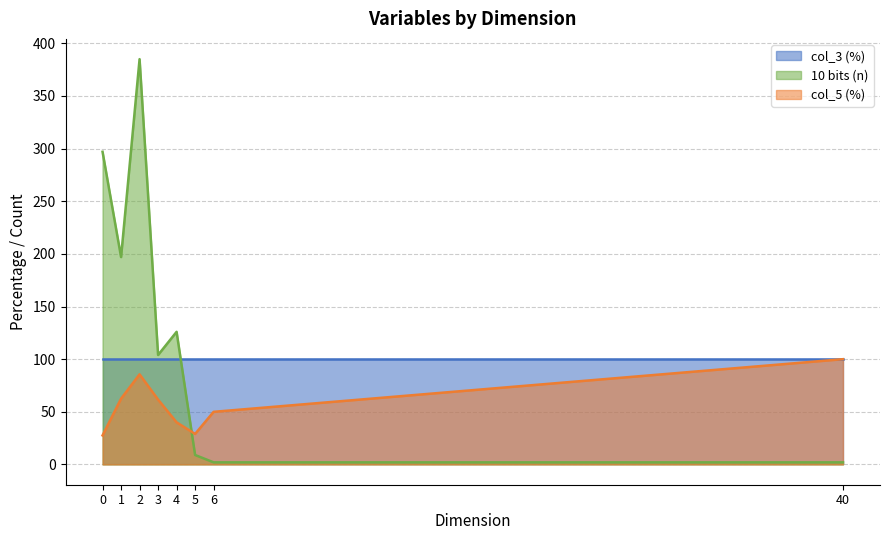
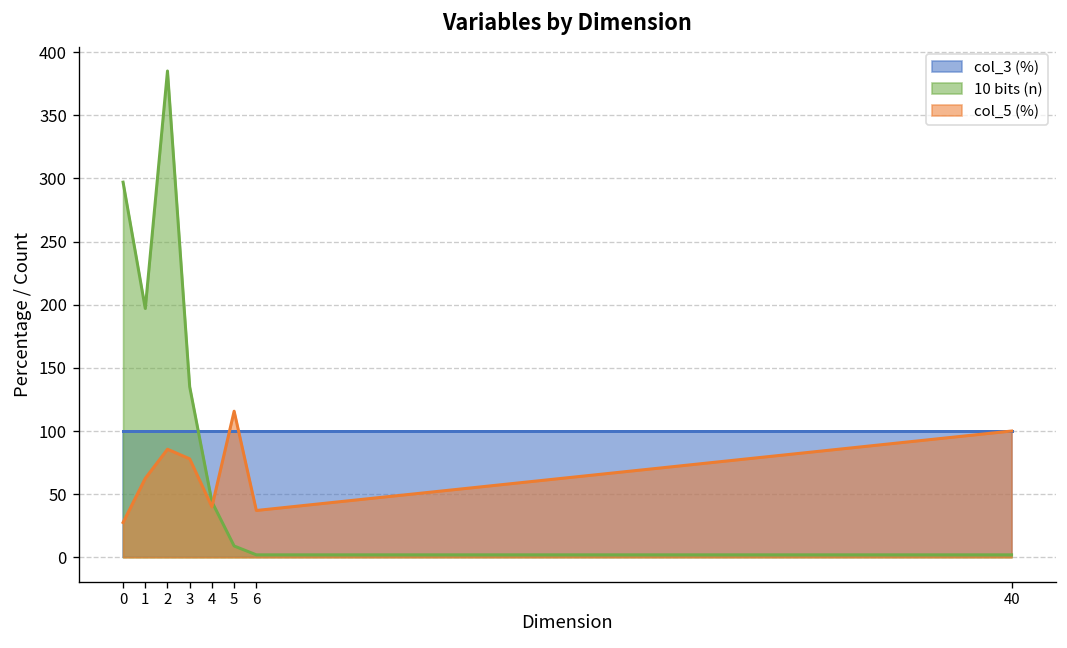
10 bits (n), 3: 104 -> 135
col_5 (%), 3: 62 -> 78
10 bits (n), 4: 126 -> 44
col_5 (%), 5: 29 -> 116
col_5 (%), 6: 50 -> 37
